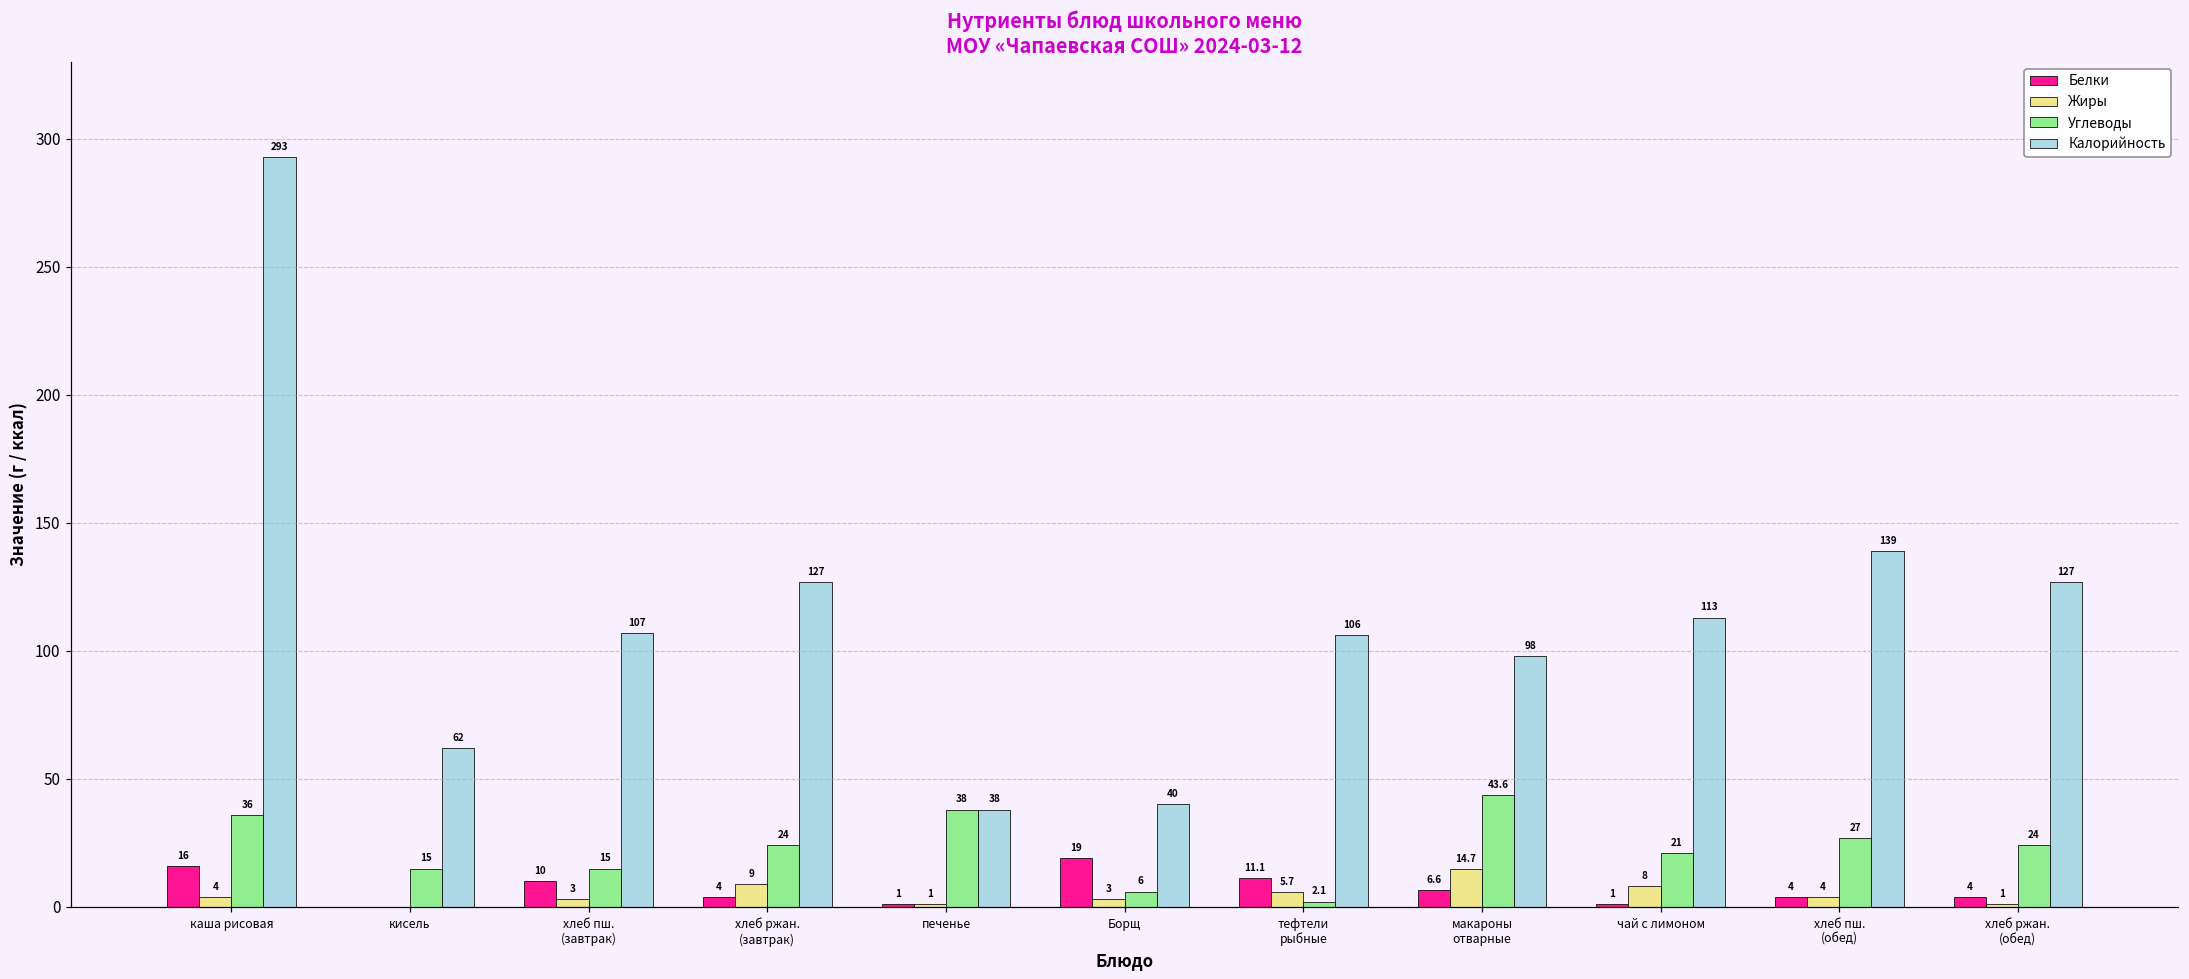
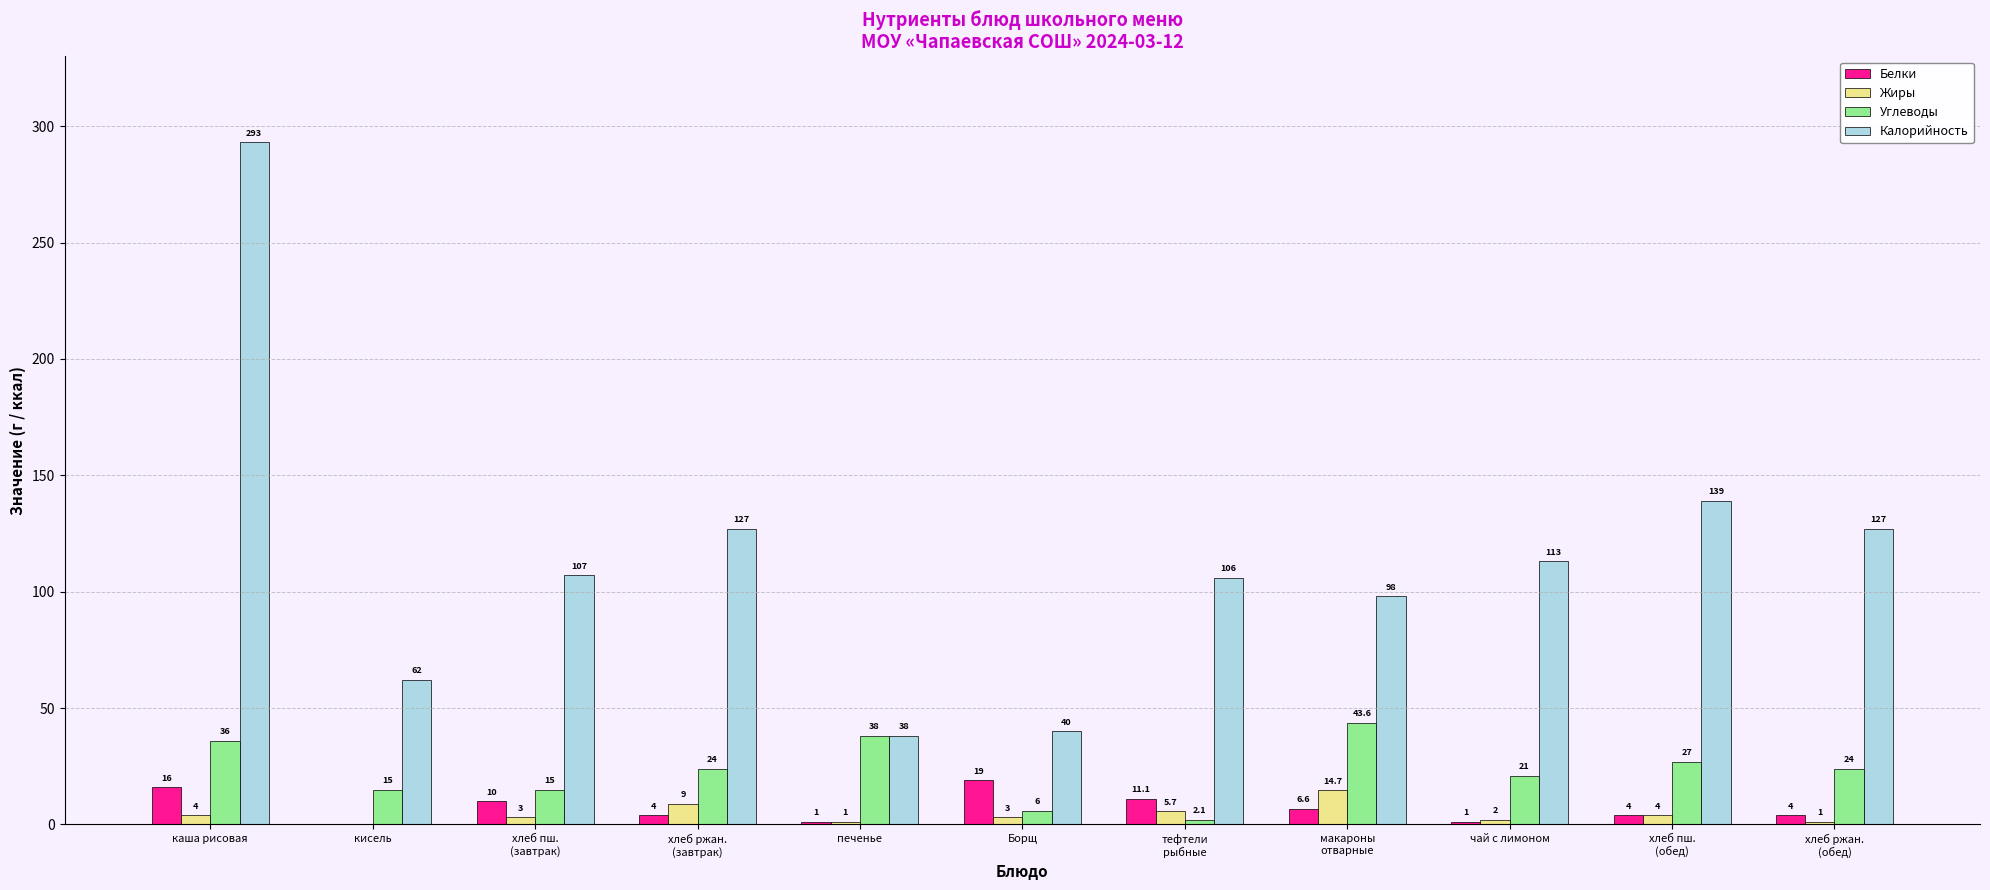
Жиры, чай с лимоном: 8 -> 2
